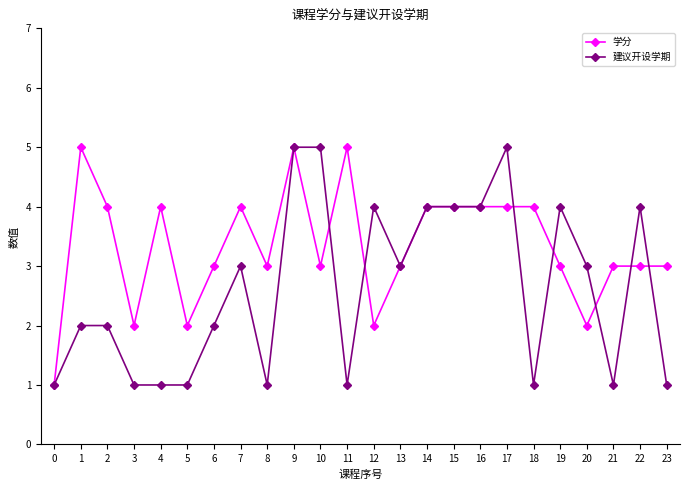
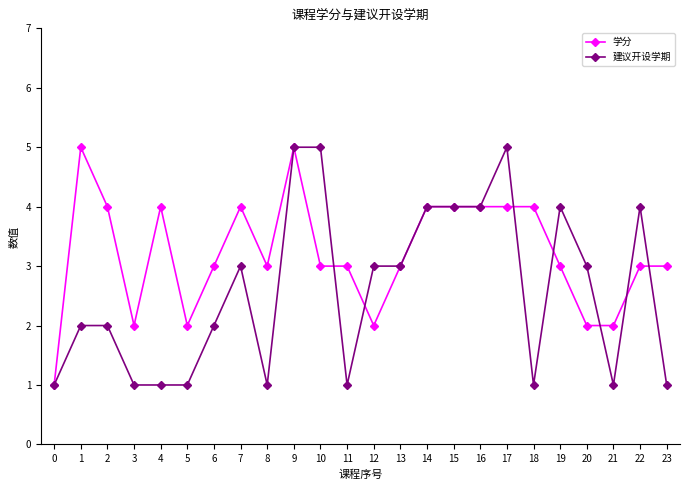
学分, 11: 5 -> 3
建议开设学期, 12: 4 -> 3
学分, 21: 3 -> 2
